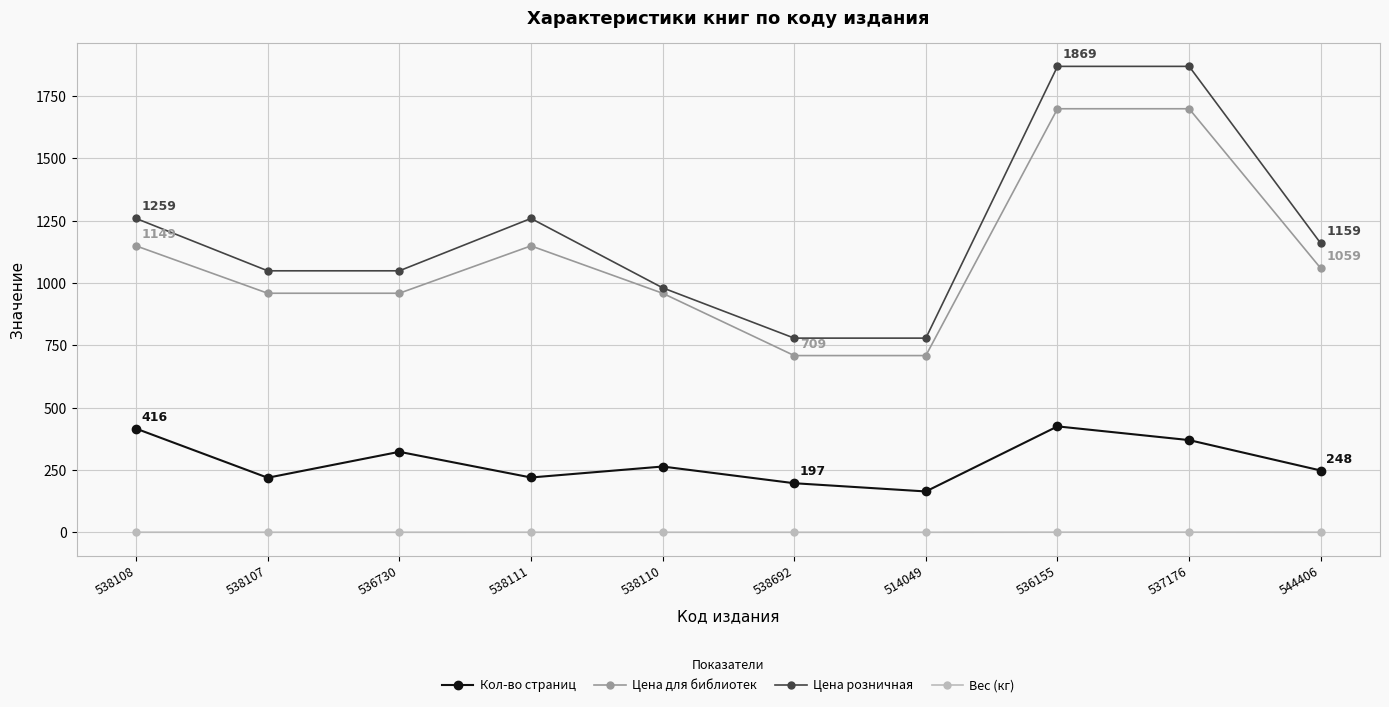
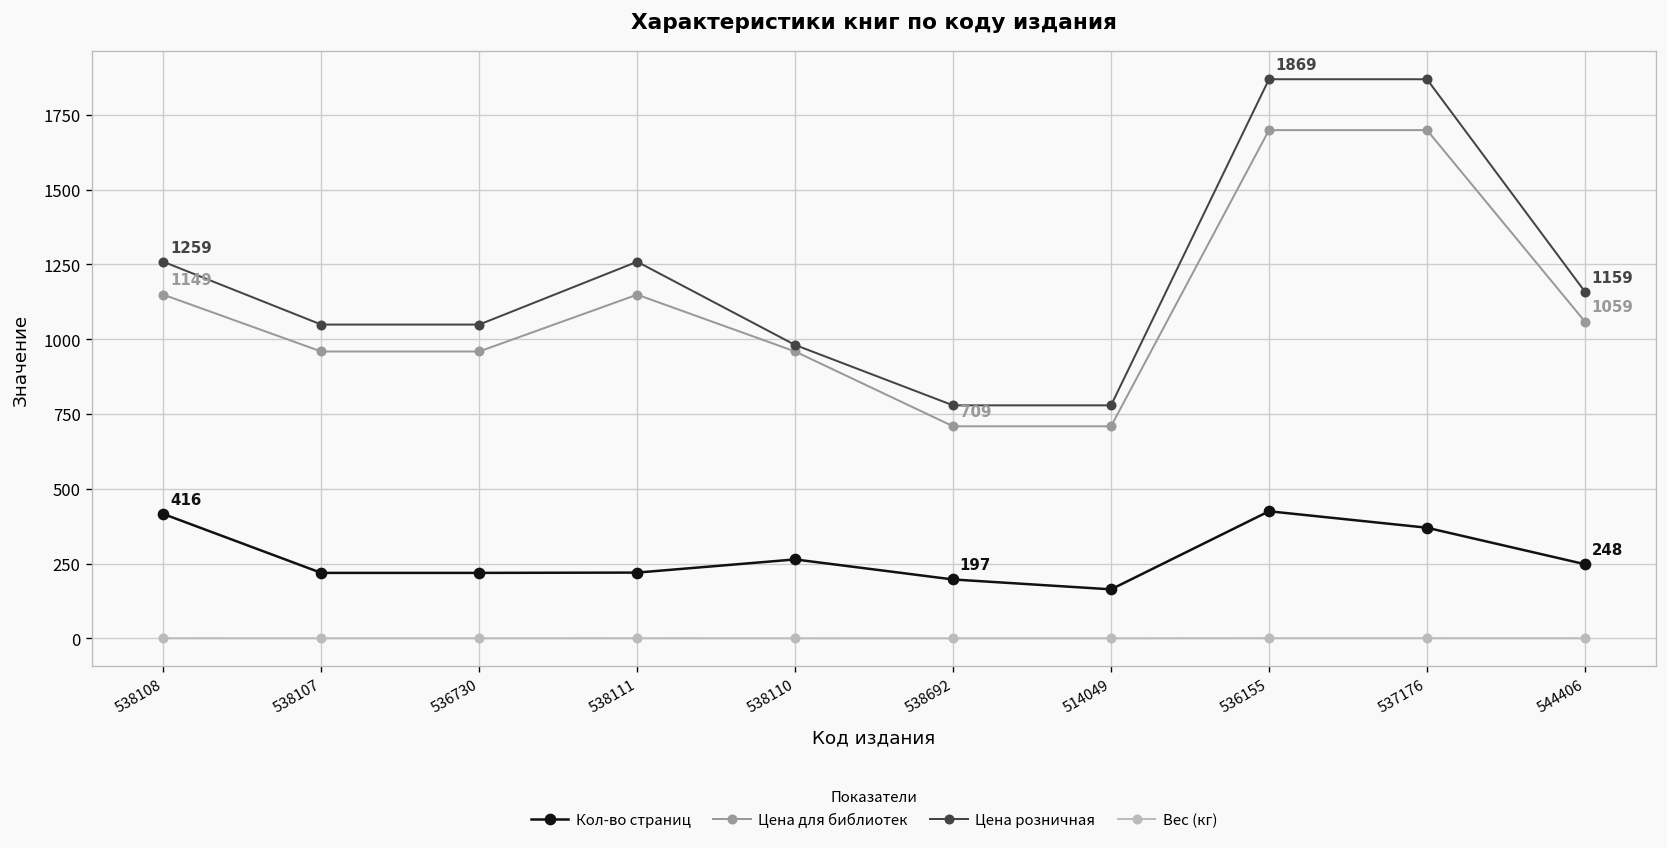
Кол-во страниц, 536730: 320 -> 220
